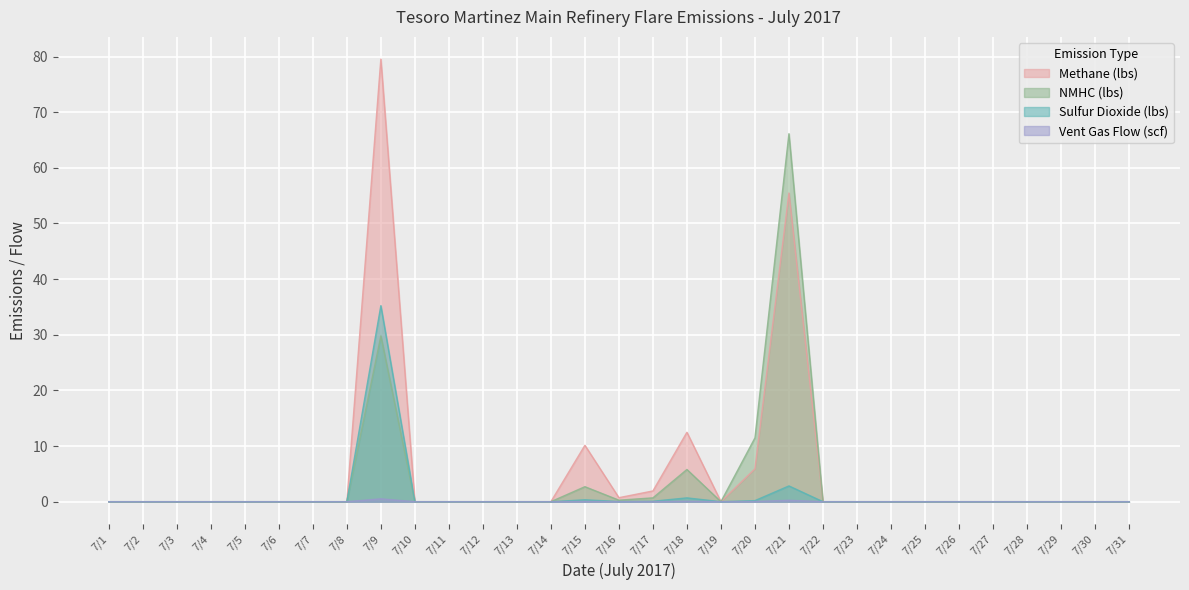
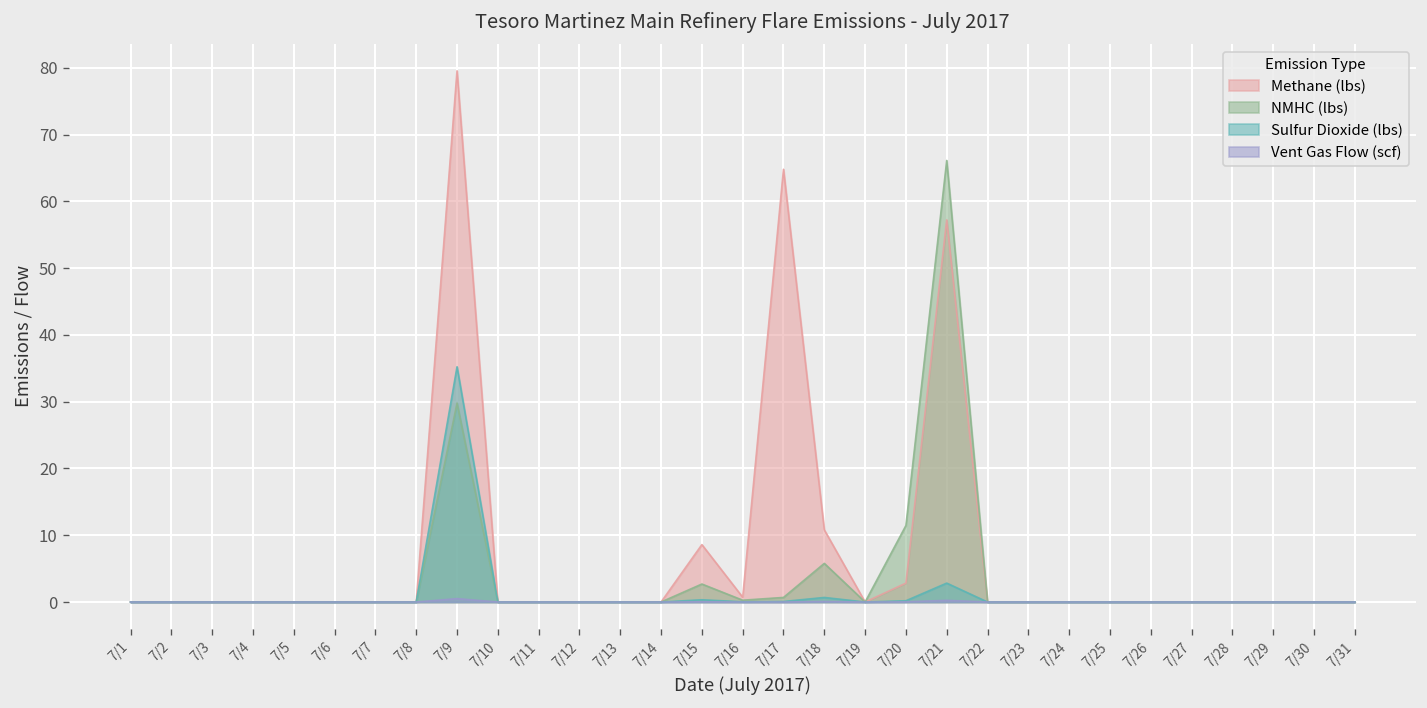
Methane (lbs), 7/15: 10 -> 9
Methane (lbs), 7/17: 2 -> 65
Methane (lbs), 7/18: 12 -> 11
Methane (lbs), 7/20: 6 -> 3
Methane (lbs), 7/21: 55 -> 57
